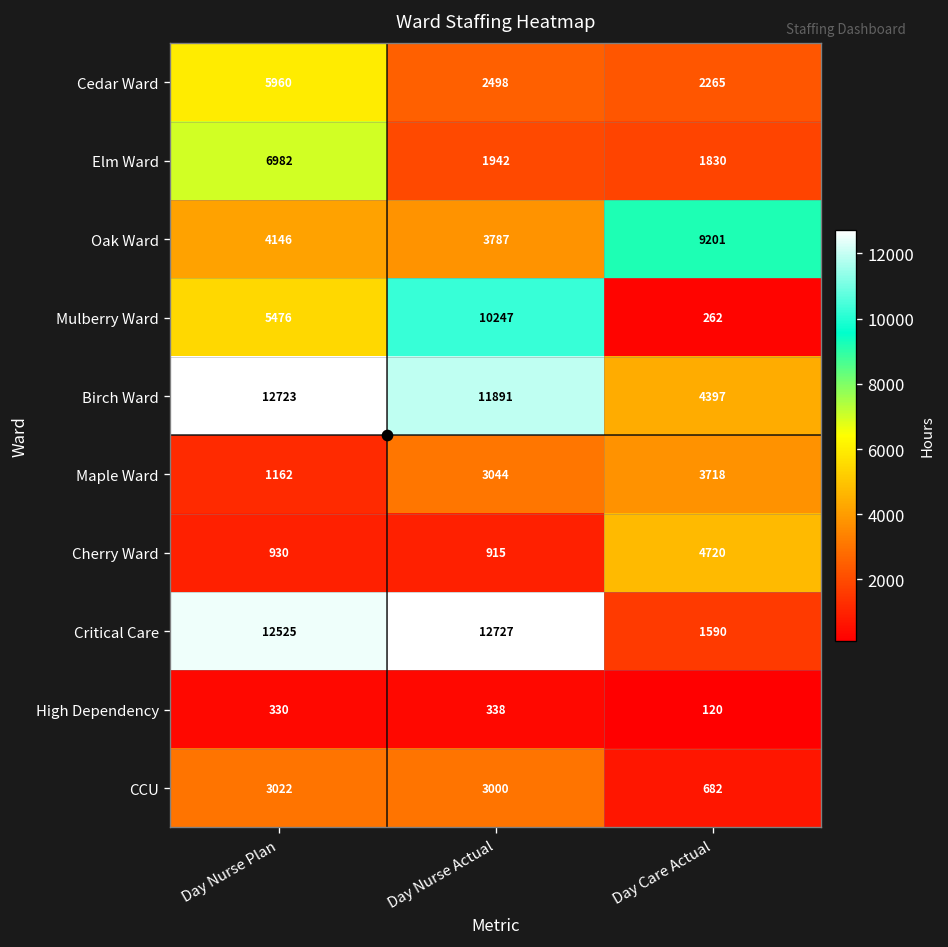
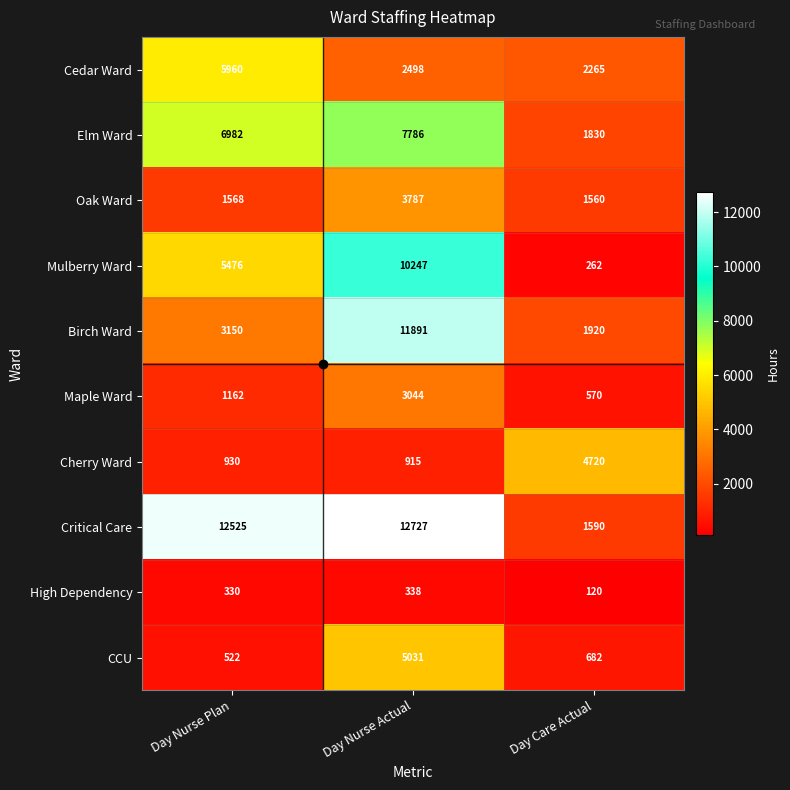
Elm Ward, Day Nurse Actual: 1942 -> 7786
Oak Ward, Day Nurse Plan: 4146 -> 1568
Oak Ward, Day Care Actual: 9201 -> 1560
Birch Ward, Day Nurse Plan: 12723 -> 3150
Birch Ward, Day Care Actual: 4397 -> 1920
Maple Ward, Day Care Actual: 3718 -> 570
CCU, Day Nurse Plan: 3022 -> 522
CCU, Day Nurse Actual: 3000 -> 5031
